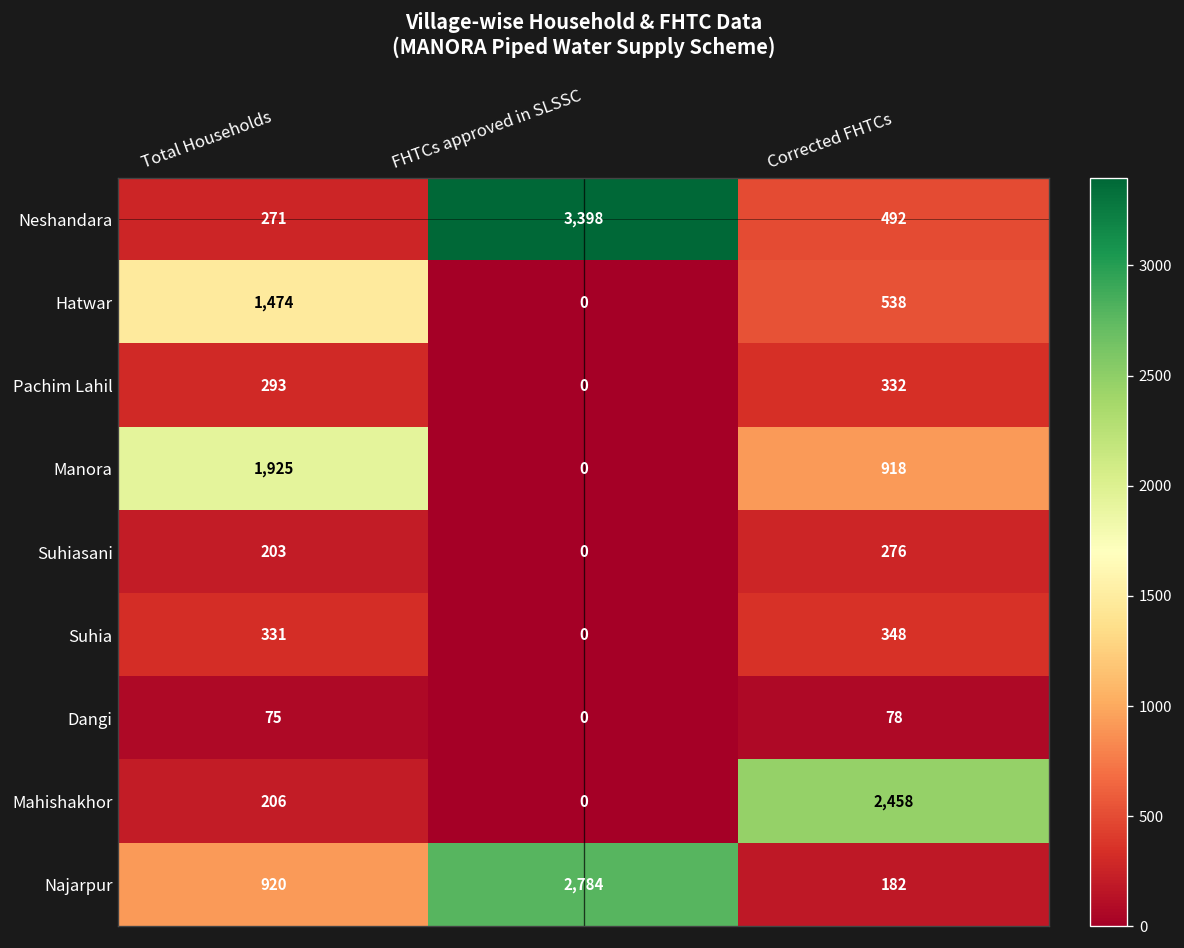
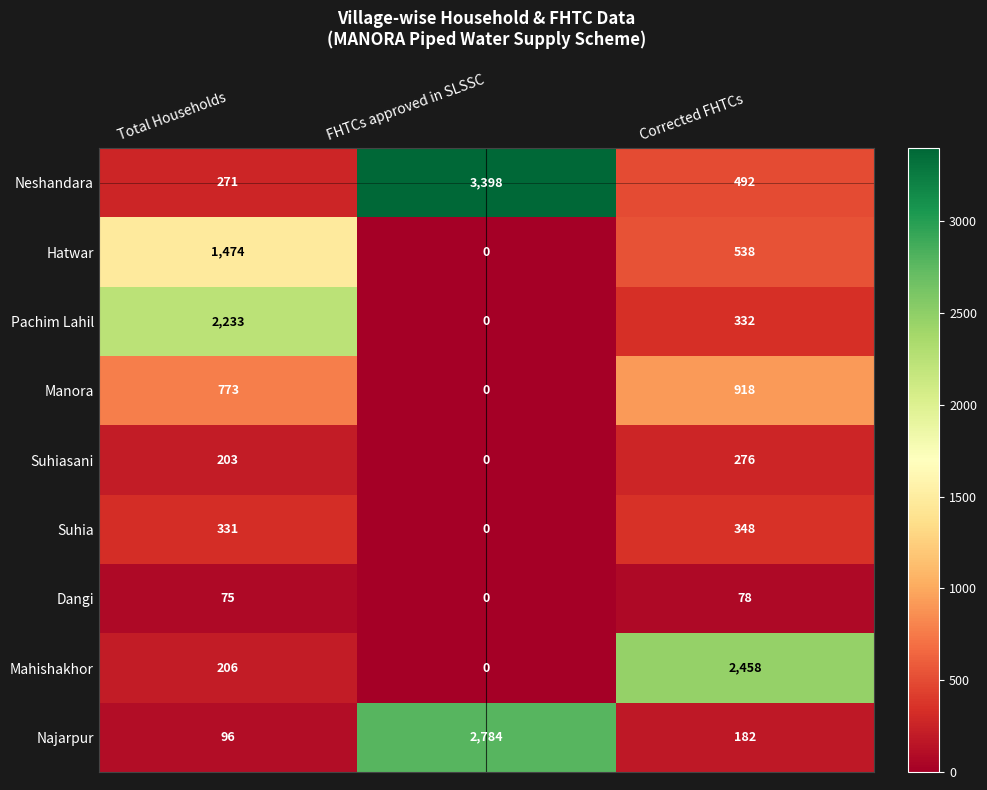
Pachim Lahil, Total Households: 293 -> 2,233
Manora, Total Households: 1,925 -> 773
Najarpur, Total Households: 920 -> 96
